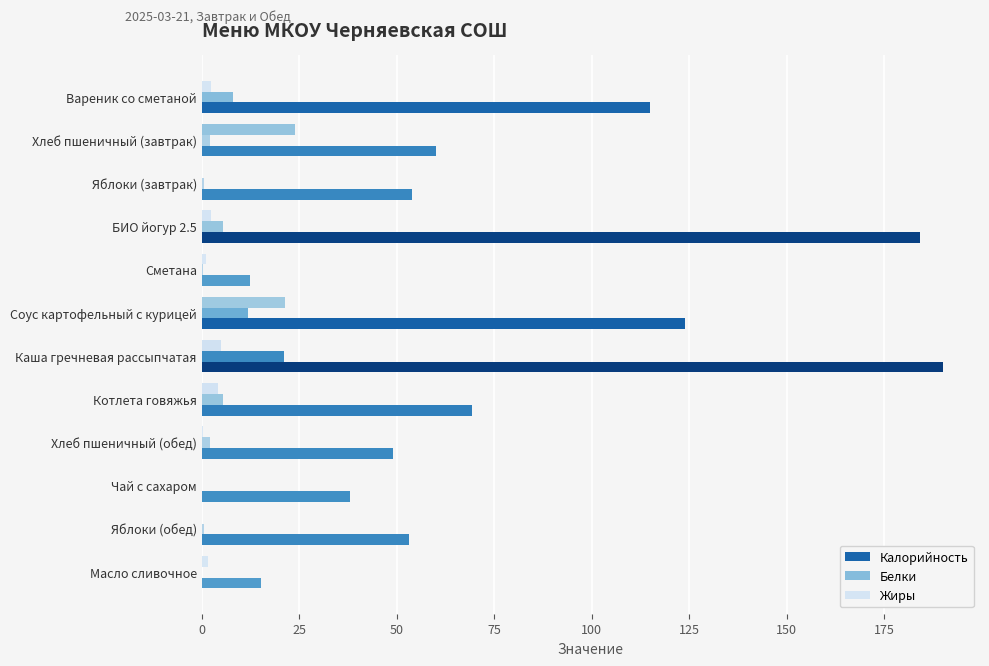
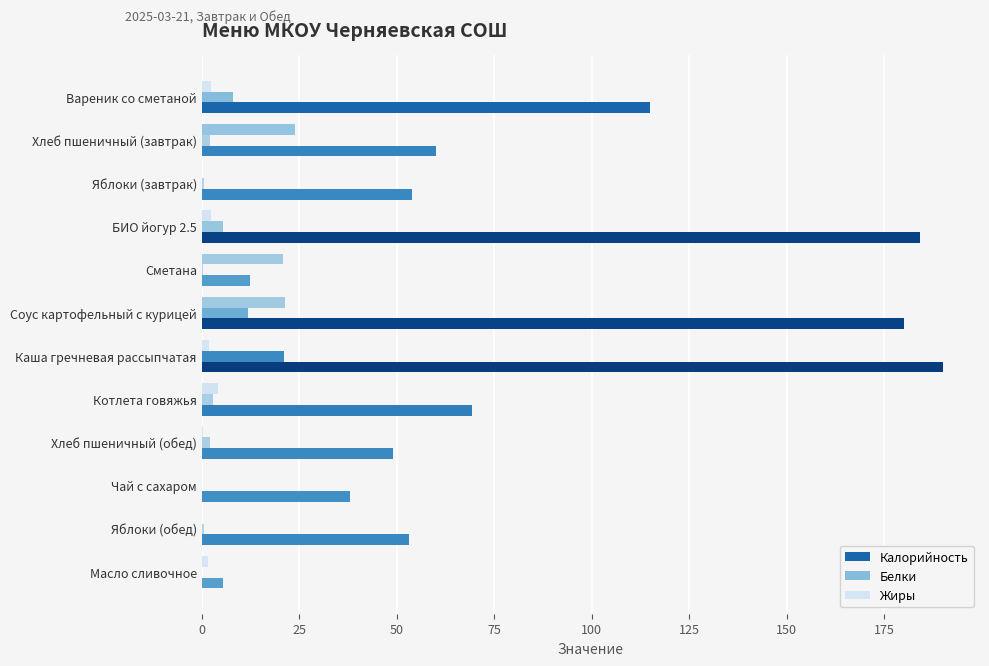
Жиры, Сметана: 1 -> 21
Калорийность, Соус картофельный с курицей: 124 -> 180
Жиры, Каша гречневая рассыпчатая: 5 -> 2
Белки, Котлета говяжья: 5 -> 3
Калорийность, Масло сливочное: 15 -> 6
